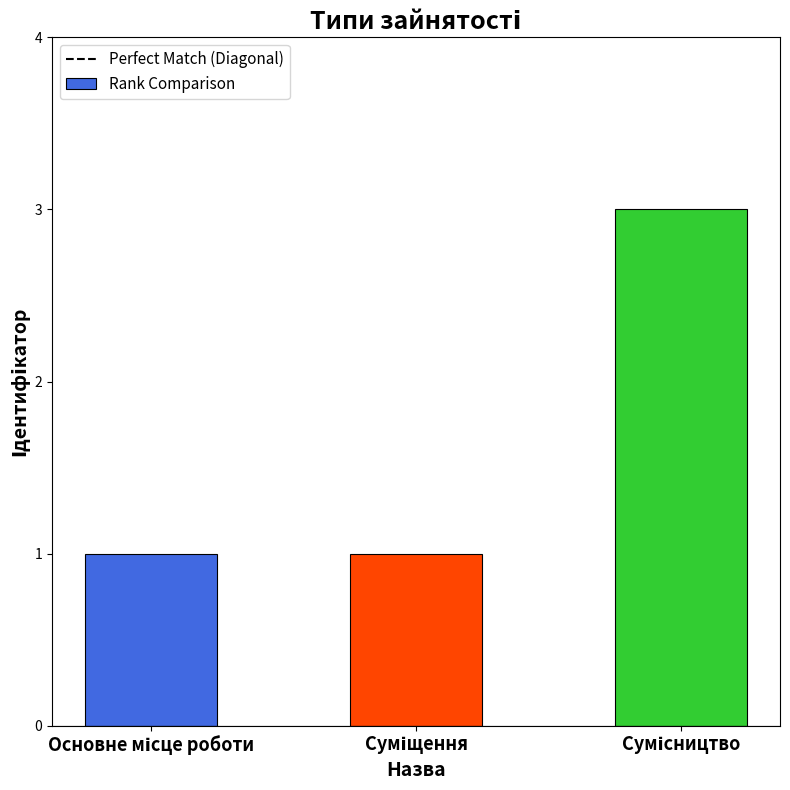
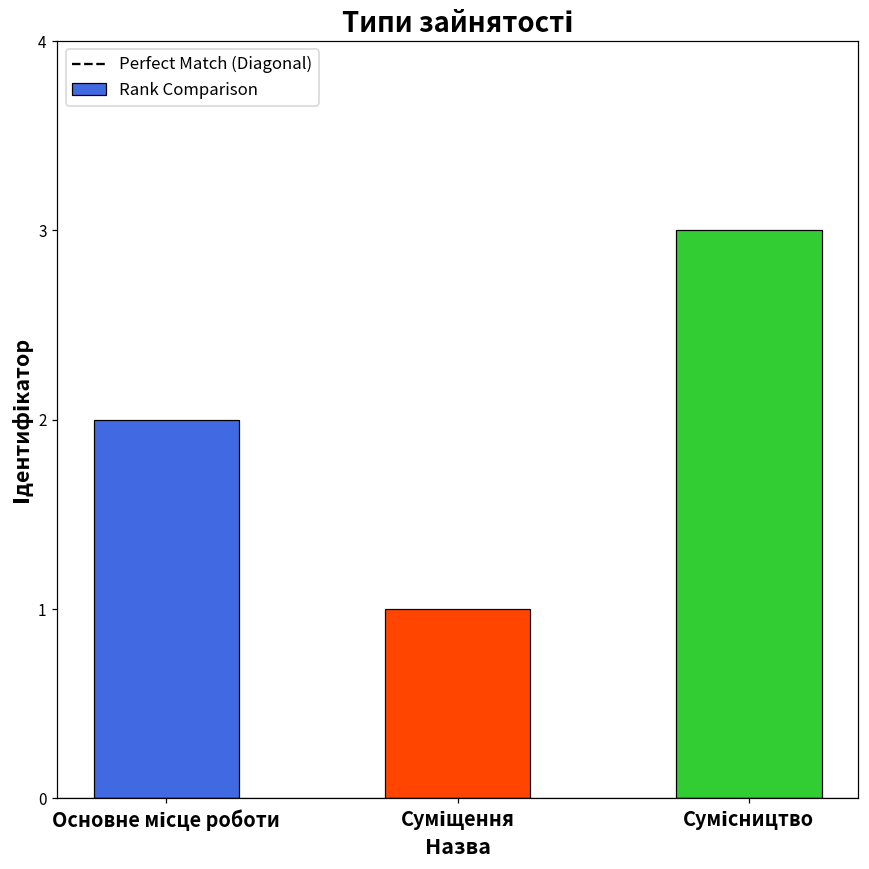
Основне місце роботи: 1 -> 2
